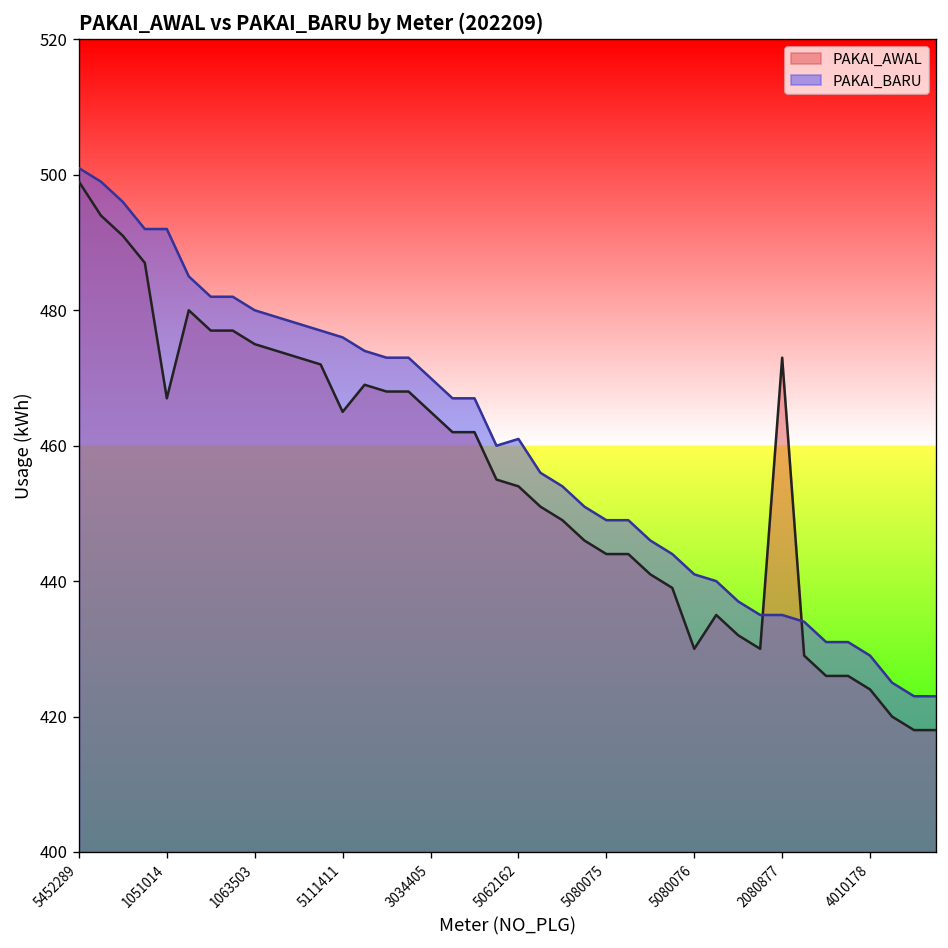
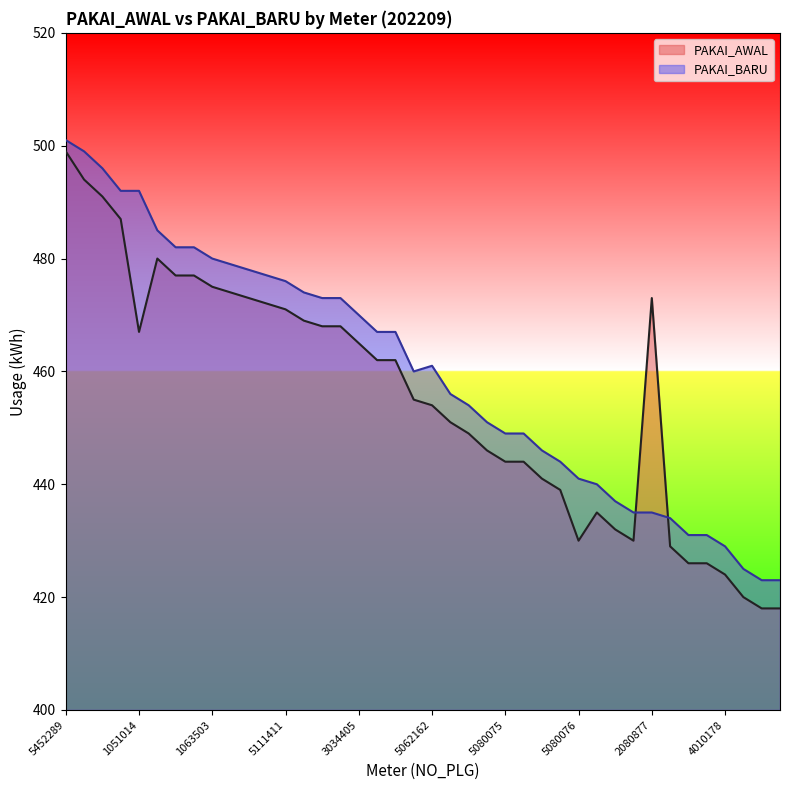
PAKAI_AWAL, 5111411: 465 -> 471
